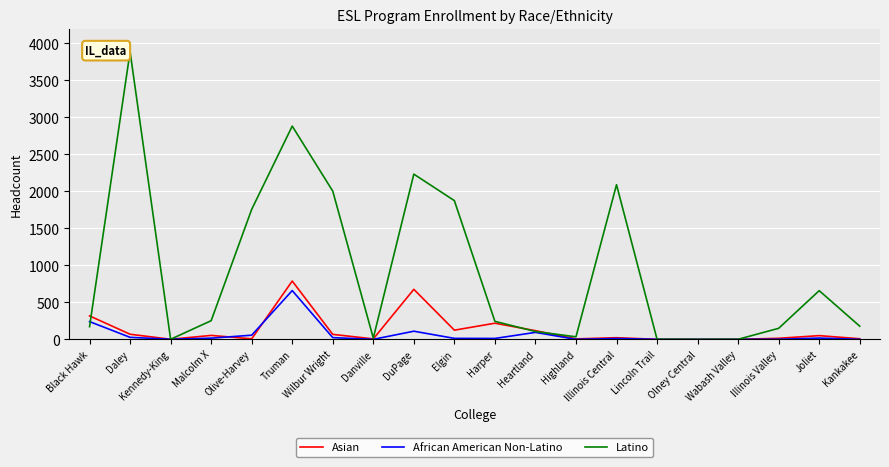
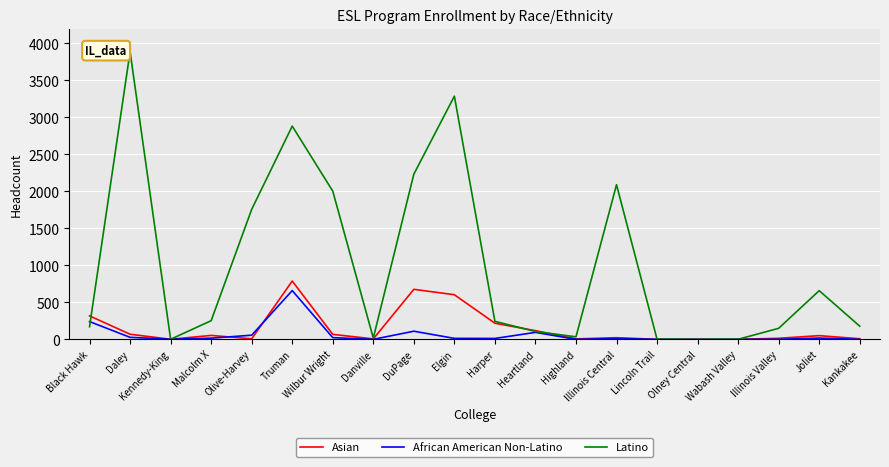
Asian, Elgin: 100 -> 600
Latino, Elgin: 1900 -> 3300
